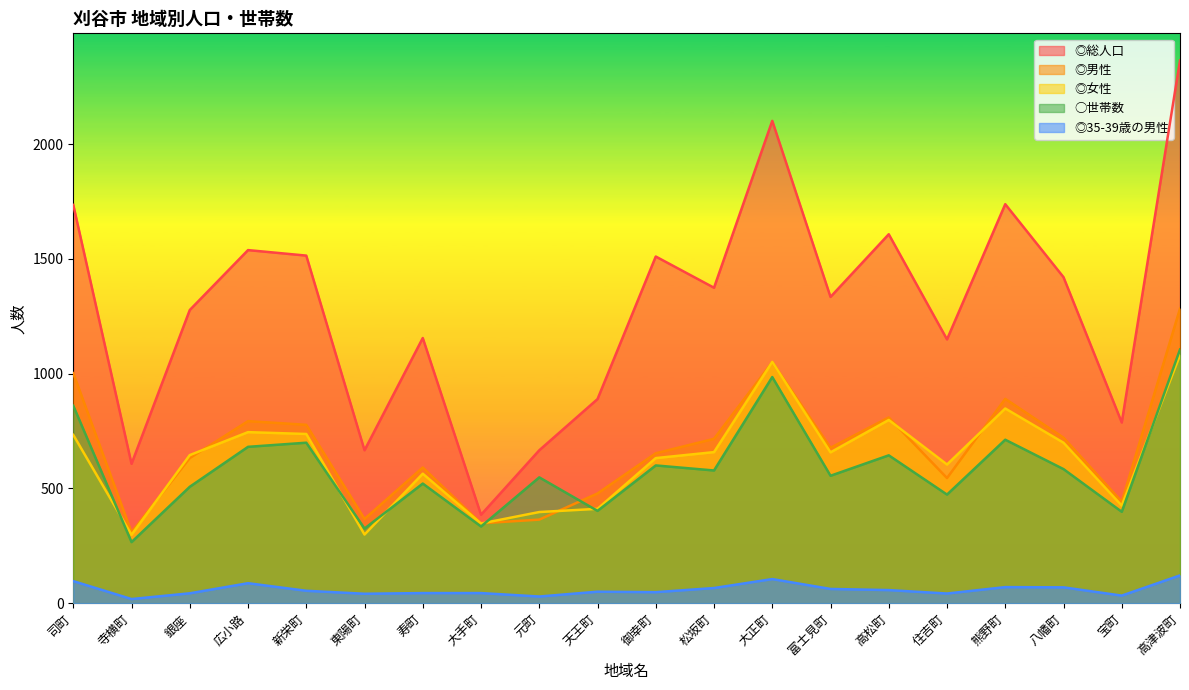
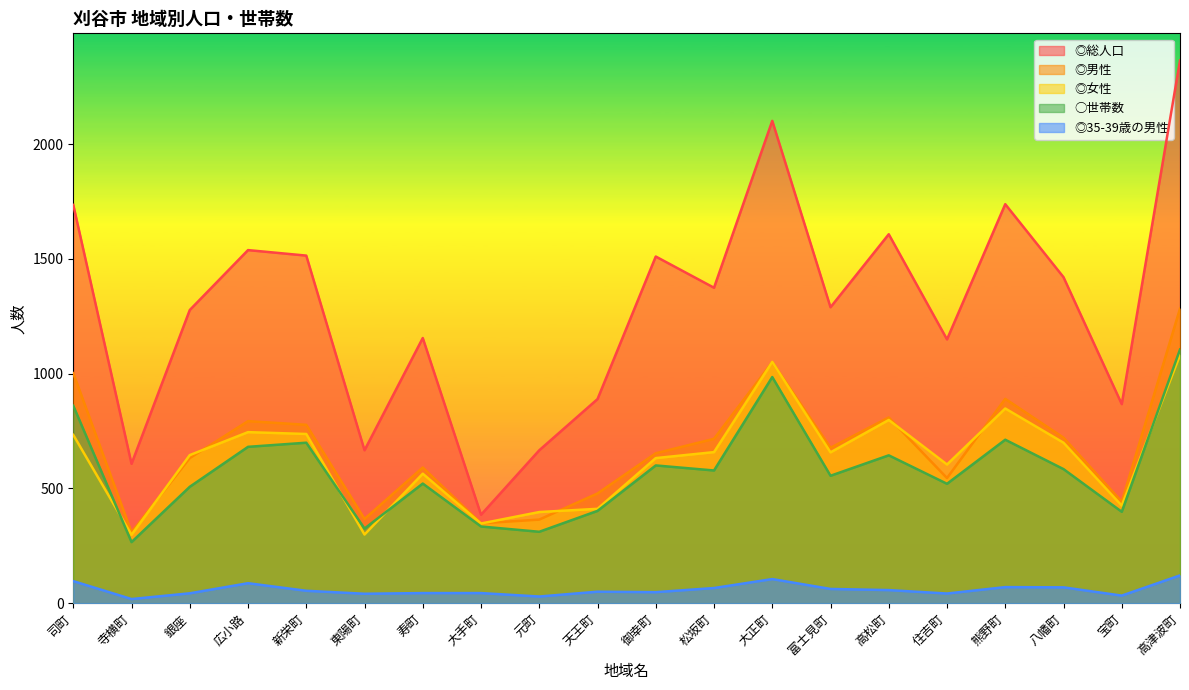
○世帯数, 元町: 550 -> 310
◎総人口, 富士見町: 1330 -> 1290
○世帯数, 住吉町: 470 -> 520
◎総人口, 宝町: 790 -> 870
